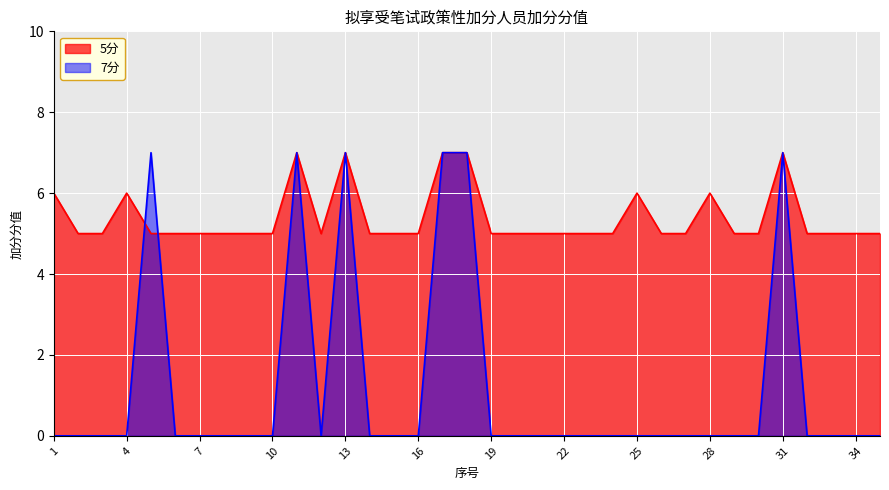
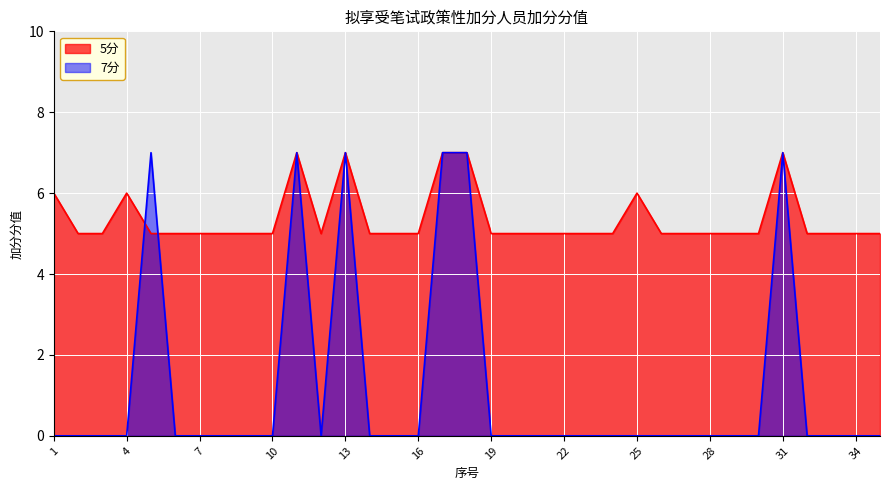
5分, 28: 6 -> 5
